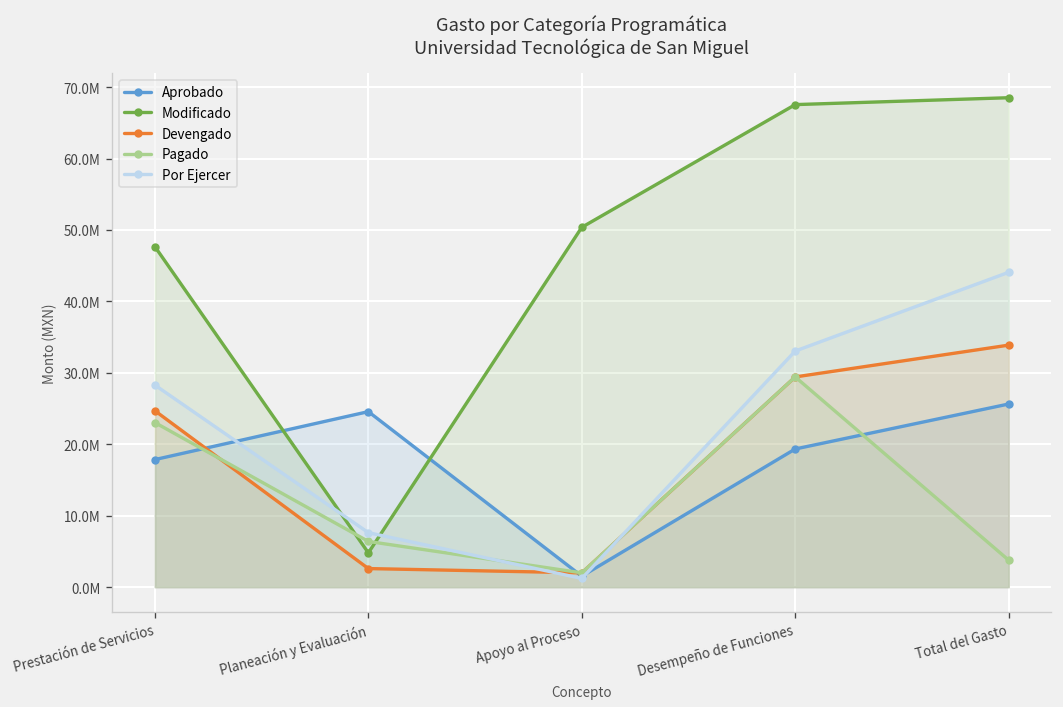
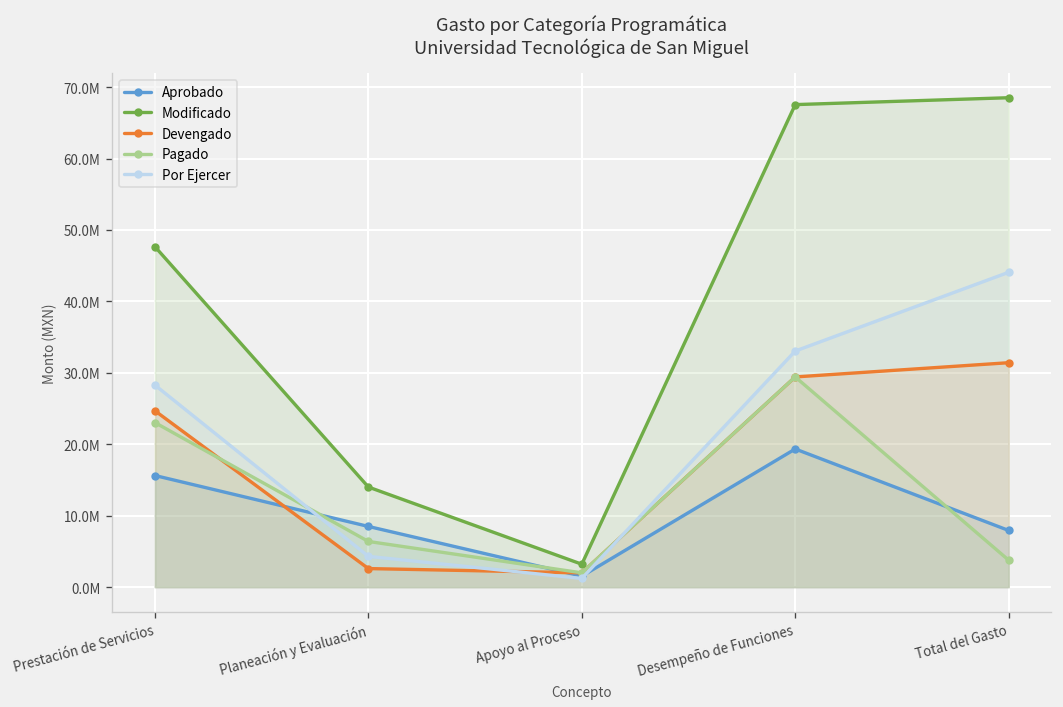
Aprobado, Prestación de Servicios: 18000000 -> 16000000
Aprobado, Planeación y Evaluación: 25000000 -> 8000000
Modificado, Planeación y Evaluación: 5000000 -> 14000000
Por Ejercer, Planeación y Evaluación: 8000000 -> 4000000
Modificado, Apoyo al Proceso: 50000000 -> 3000000
Aprobado, Total del Gasto: 26000000 -> 8000000
Devengado, Total del Gasto: 34000000 -> 31000000
